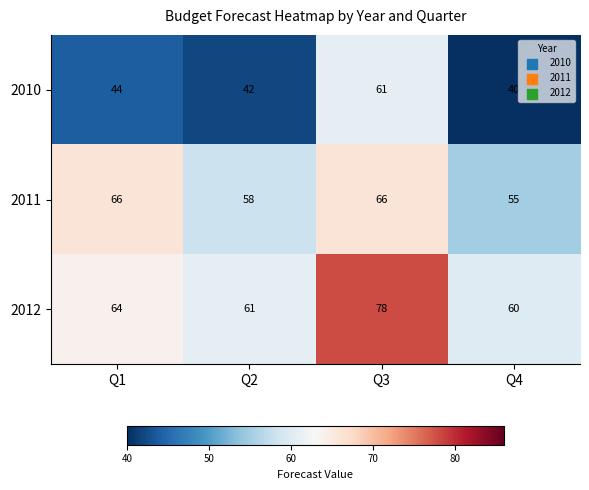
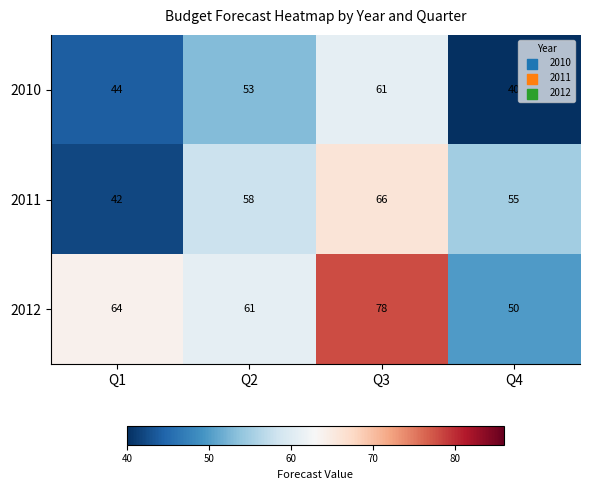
2010, Q2: 42 -> 53
2011, Q1: 66 -> 42
2012, Q4: 60 -> 50
